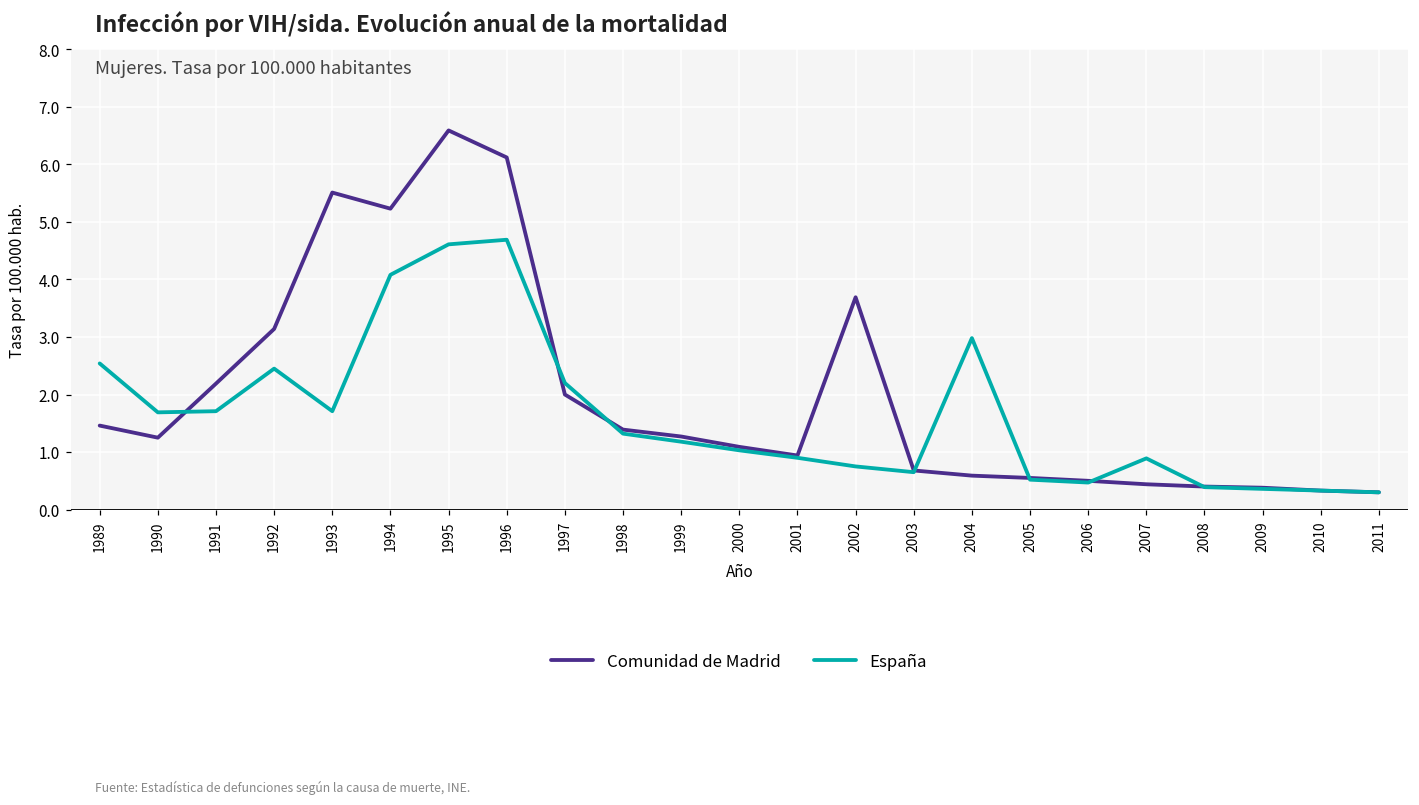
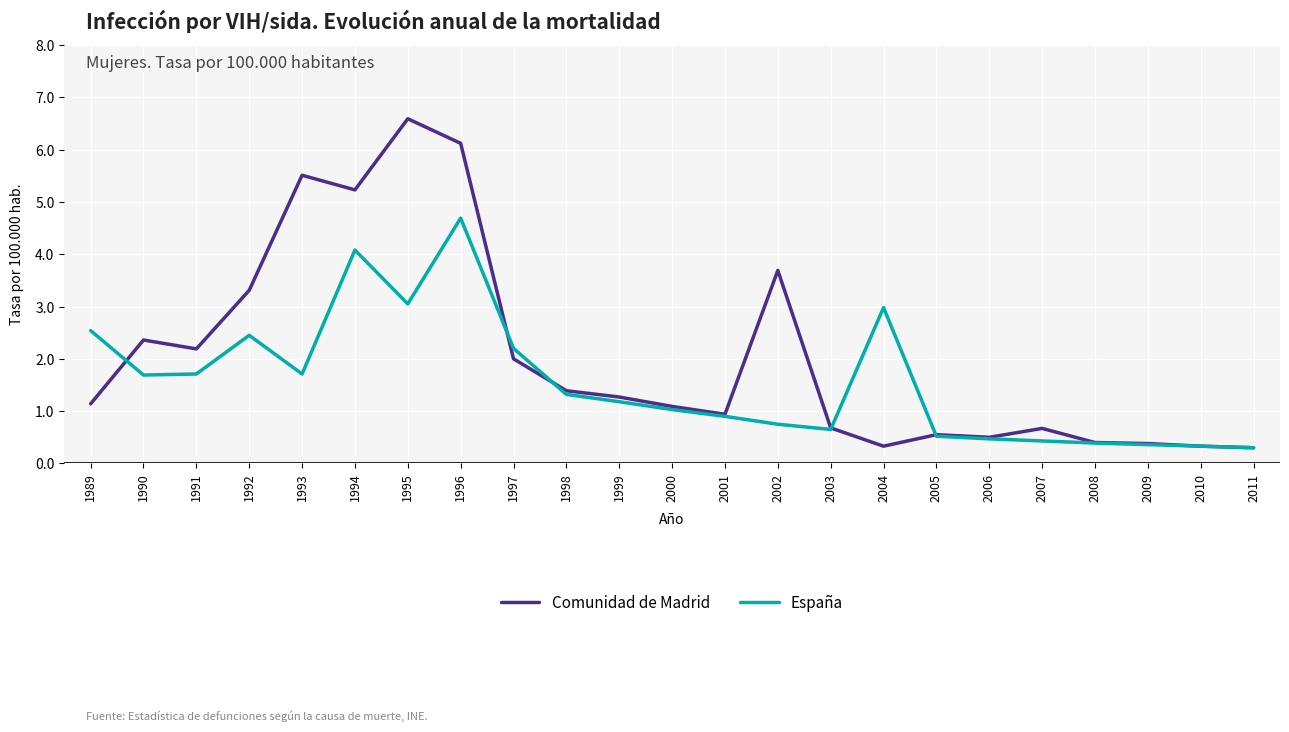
Comunidad de Madrid, 1989: 1.5 -> 1.1
Comunidad de Madrid, 1990: 1.3 -> 2.4
Comunidad de Madrid, 1992: 3.1 -> 3.3
España, 1995: 4.6 -> 3.1
Comunidad de Madrid, 2004: 0.6 -> 0.3
Comunidad de Madrid, 2007: 0.4 -> 0.7
España, 2007: 0.9 -> 0.4
